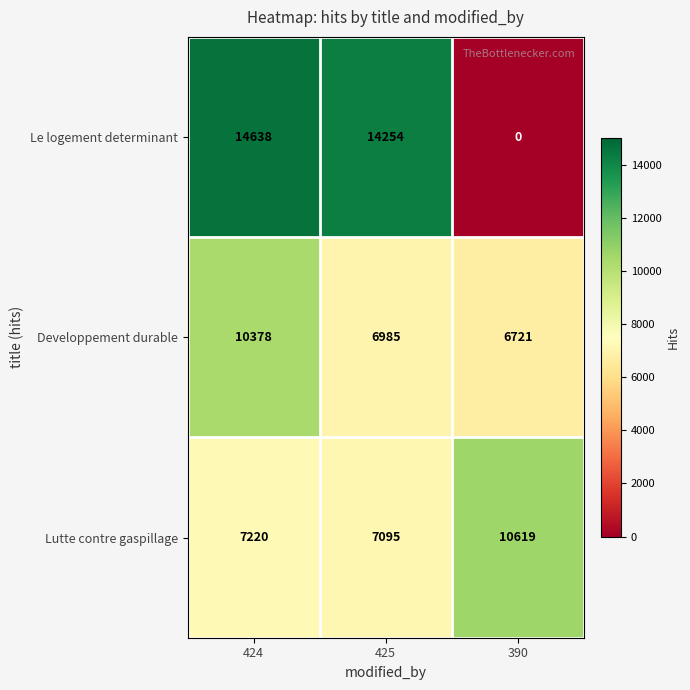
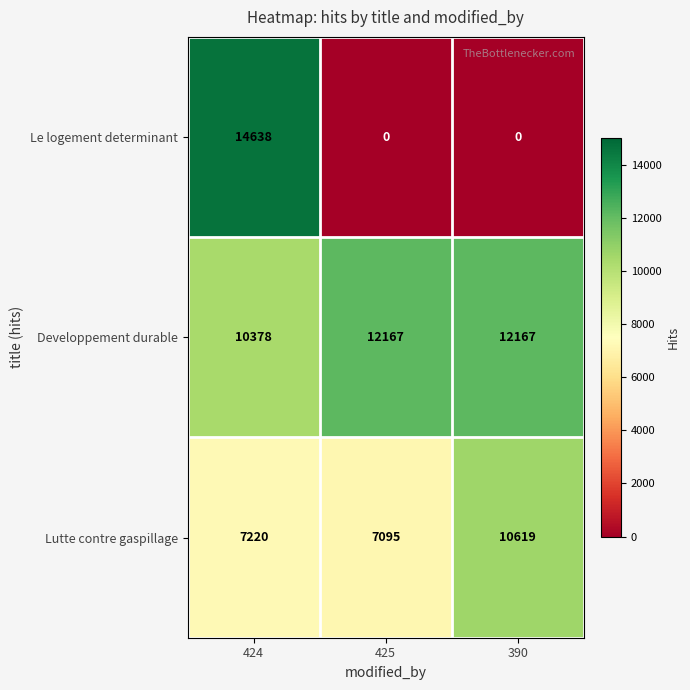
Le logement determinant, 425: 14254 -> 0
Developpement durable, 425: 6985 -> 12167
Developpement durable, 390: 6721 -> 12167
